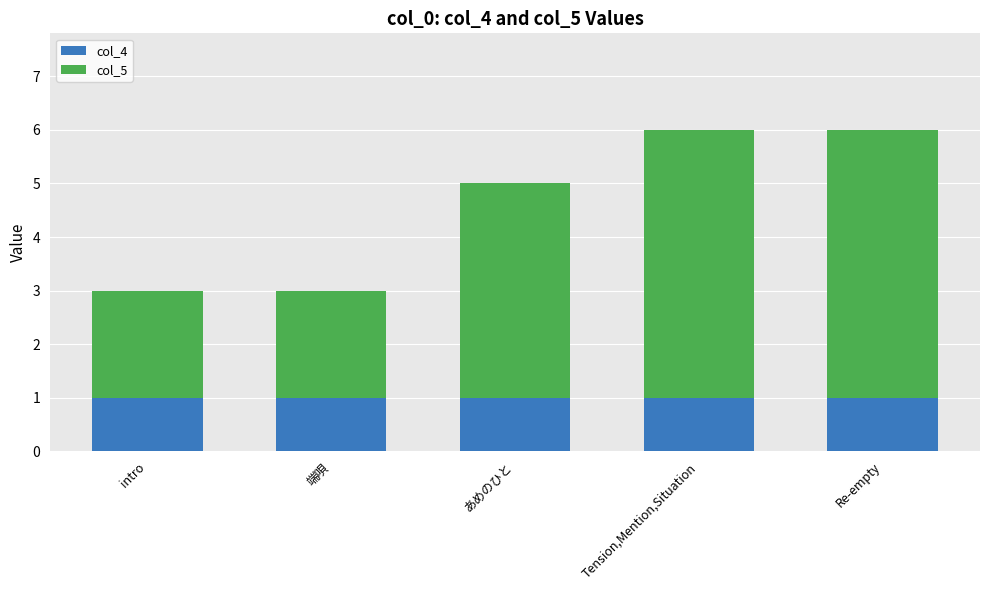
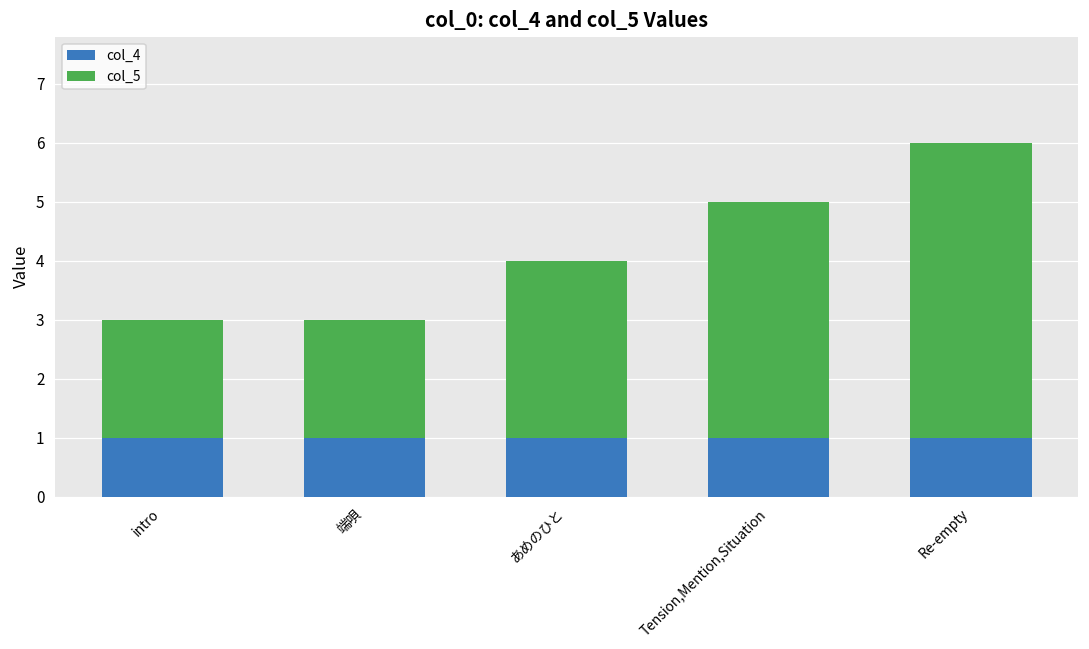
col_5, あめのひと: 4 -> 3
col_5, Tension,Mention,Situation: 5 -> 4
